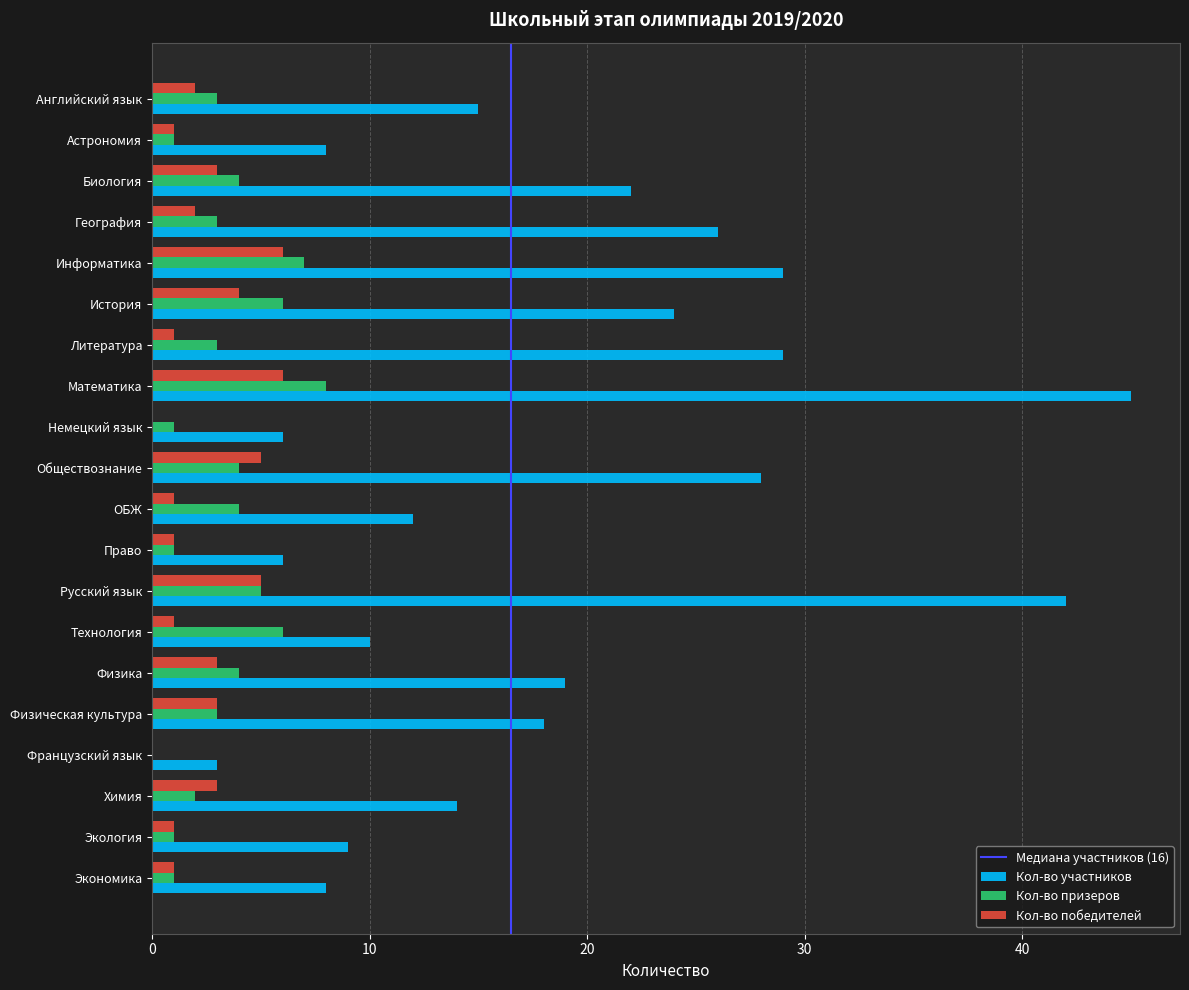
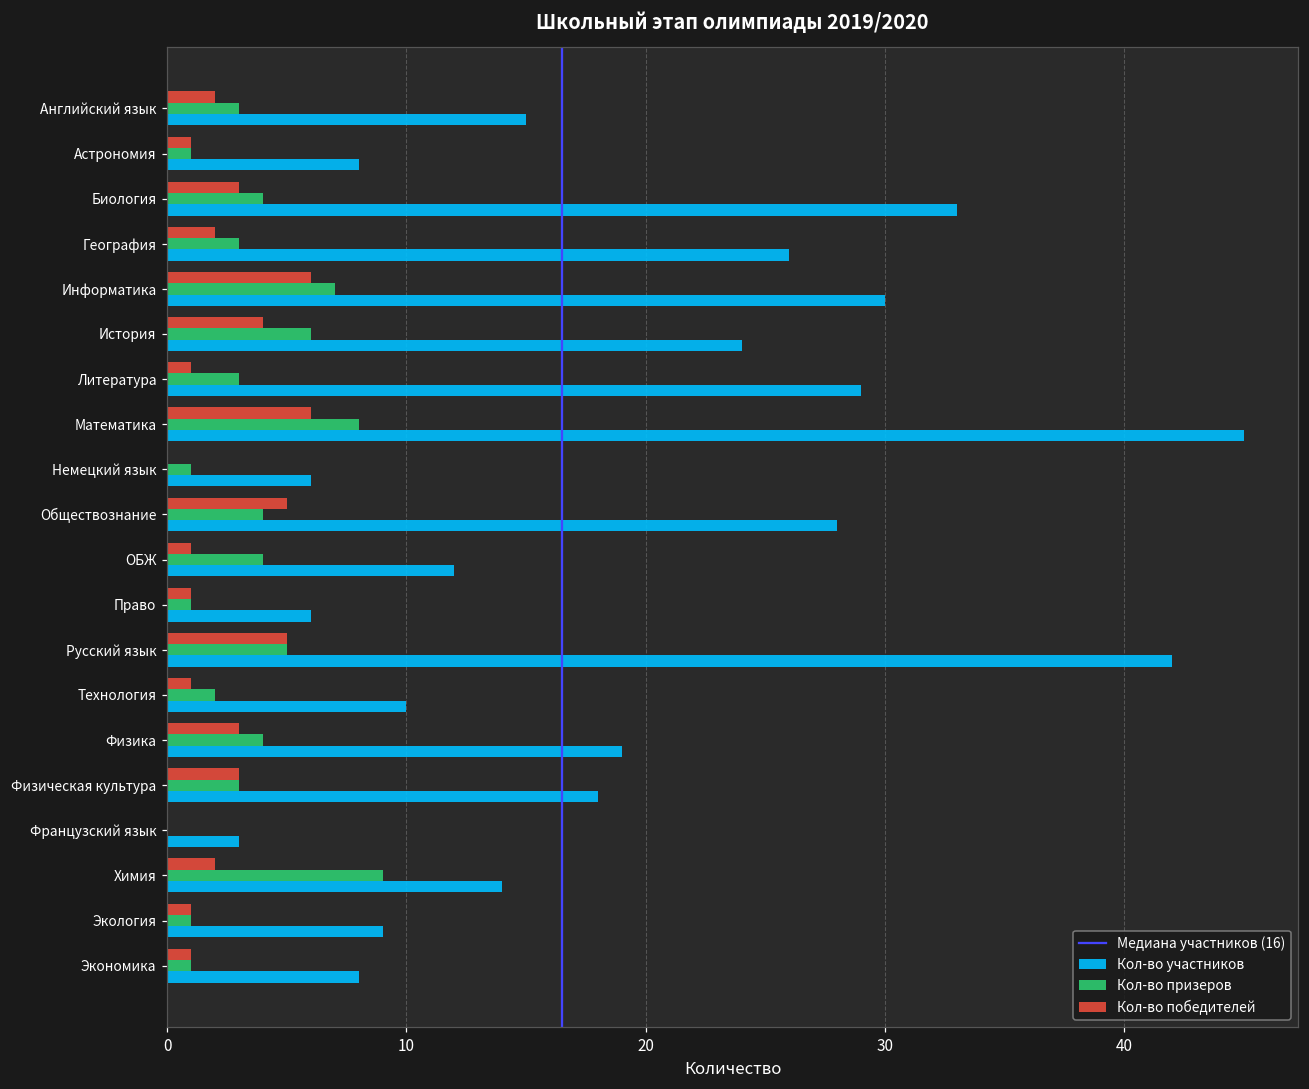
Кол-во участников, Биология: 22 -> 33
Кол-во участников, Информатика: 29 -> 30
Кол-во призеров, Технология: 6 -> 2
Кол-во победителей, Химия: 3 -> 2
Кол-во призеров, Химия: 2 -> 9
